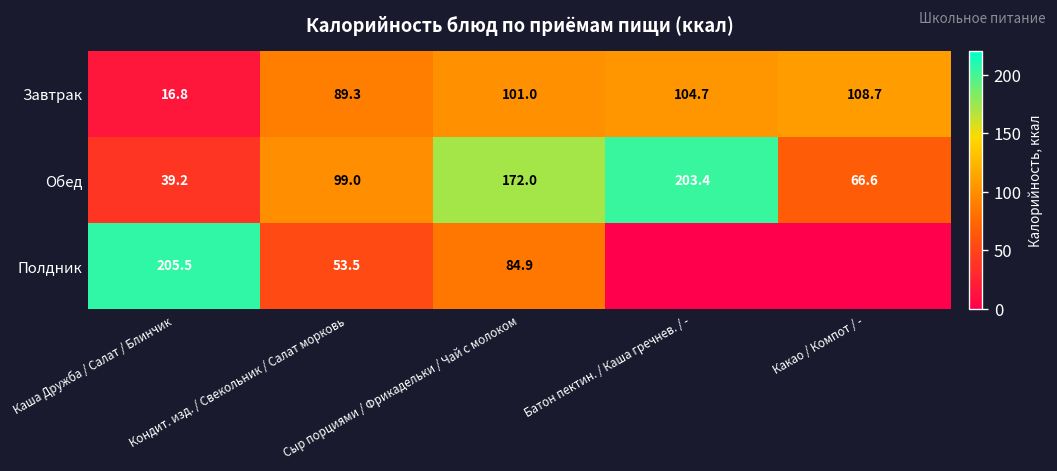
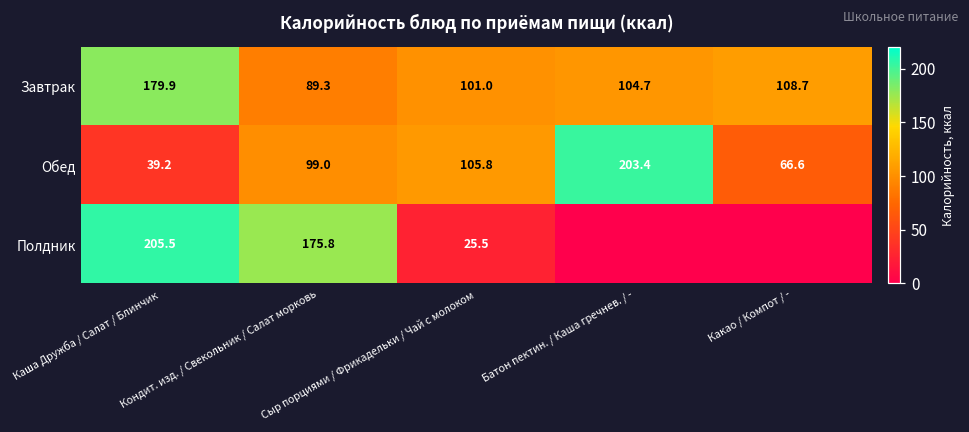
Завтрак, Каша Дружба / Салат / Блинчик: 16.8 -> 179.9
Обед, Сыр порциями / Фрикадельки / Чай с молоком: 172.0 -> 105.8
Полдник, Кондит. изд. / Свекольник / Салат морковь: 53.5 -> 175.8
Полдник, Сыр порциями / Фрикадельки / Чай с молоком: 84.9 -> 25.5
